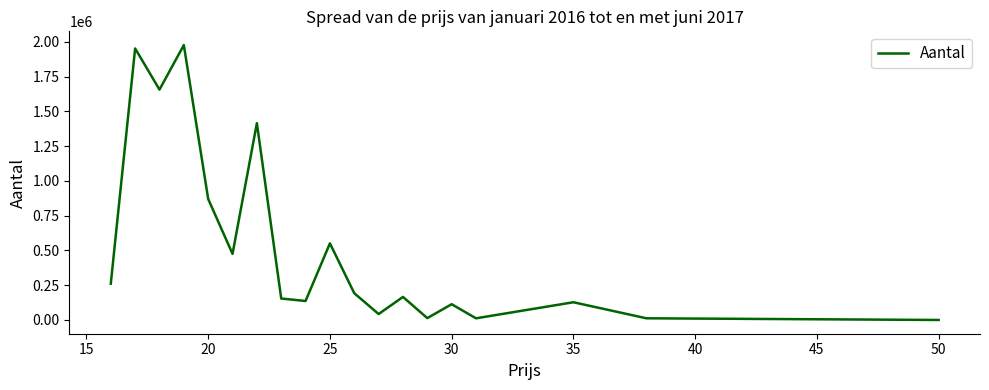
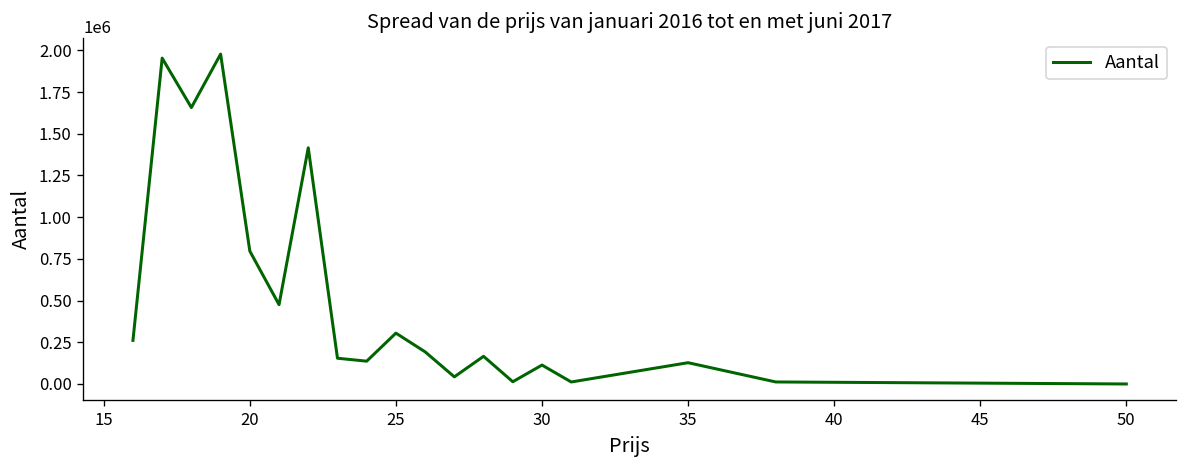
20: 870000 -> 800000
25: 550000 -> 300000
